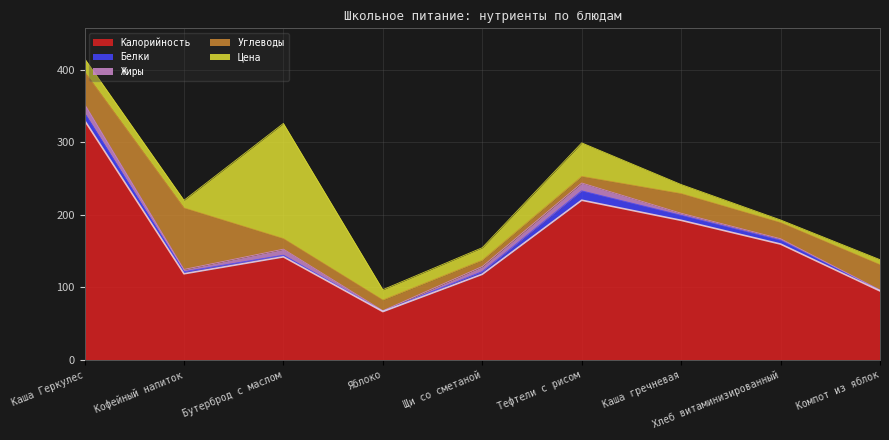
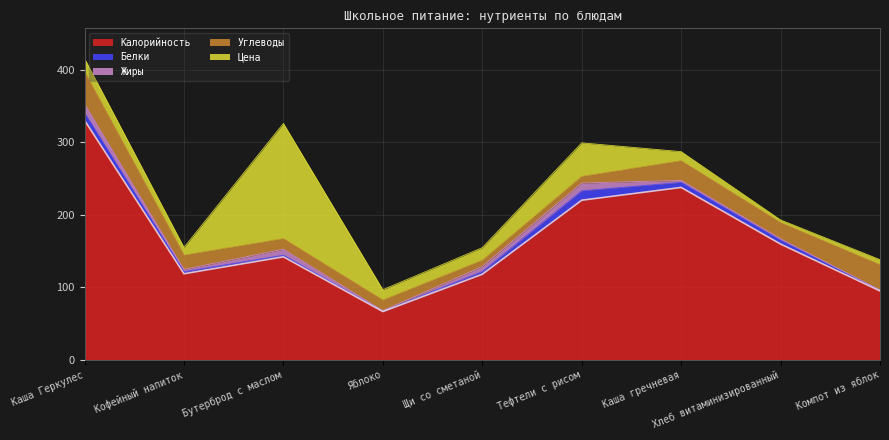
Углеводы, Кофейный напиток: 80 -> 20
Калорийность, Каша гречневая: 190 -> 240
